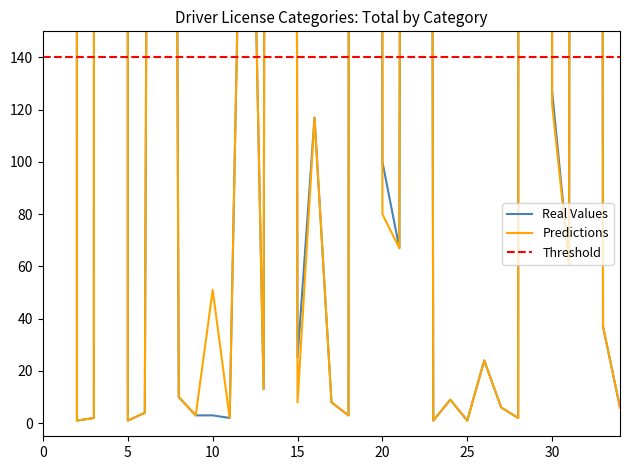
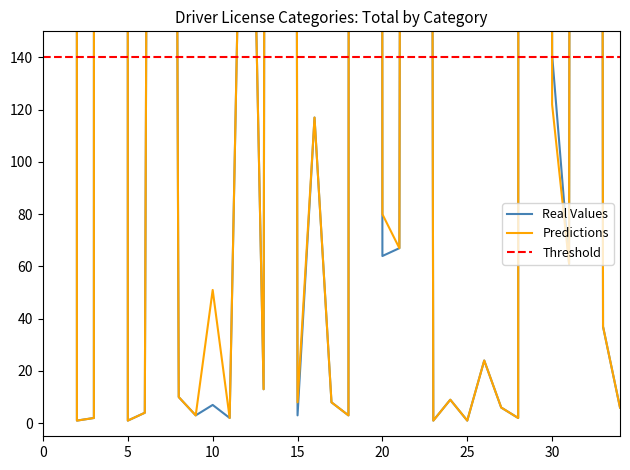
Real Values, 10: 3 -> 7
Real Values, 15: 25 -> 3
Real Values, 20: 100 -> 64
Real Values, 30: 127 -> 141
